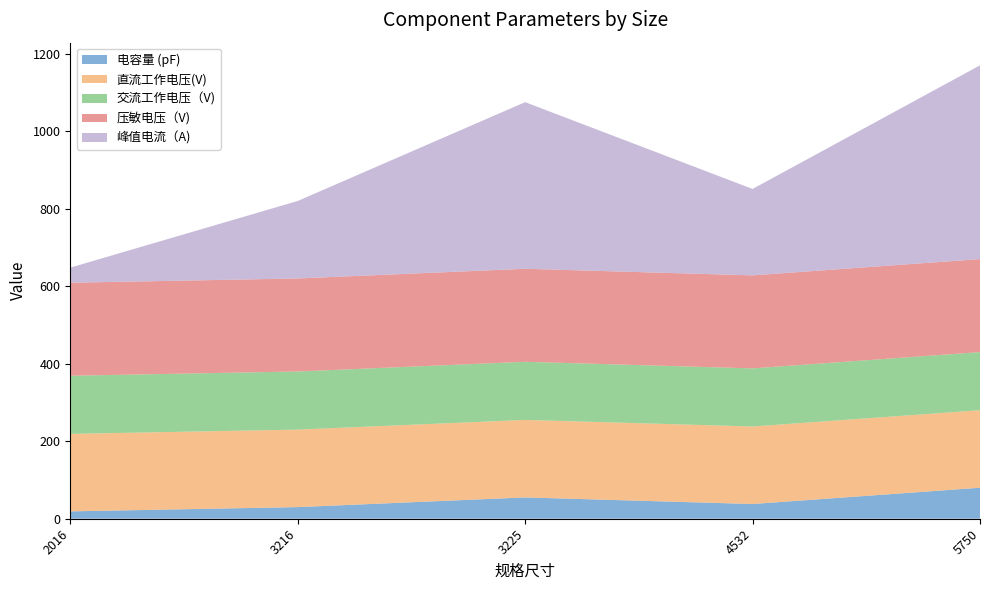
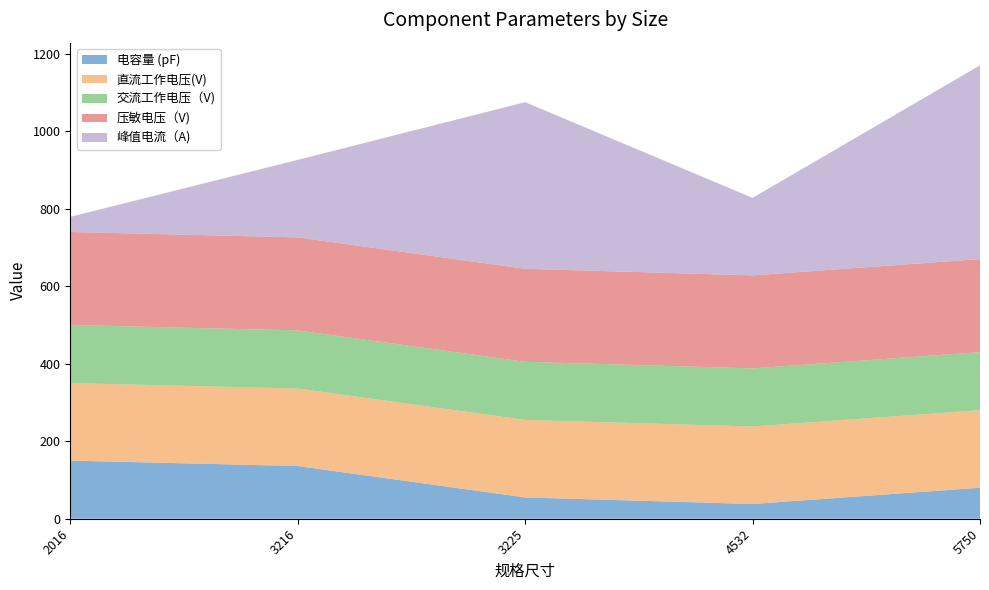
电容量 (pF), 2016: 20 -> 150
电容量 (pF), 3216: 30 -> 140
峰值电流（A), 4532: 220 -> 200
